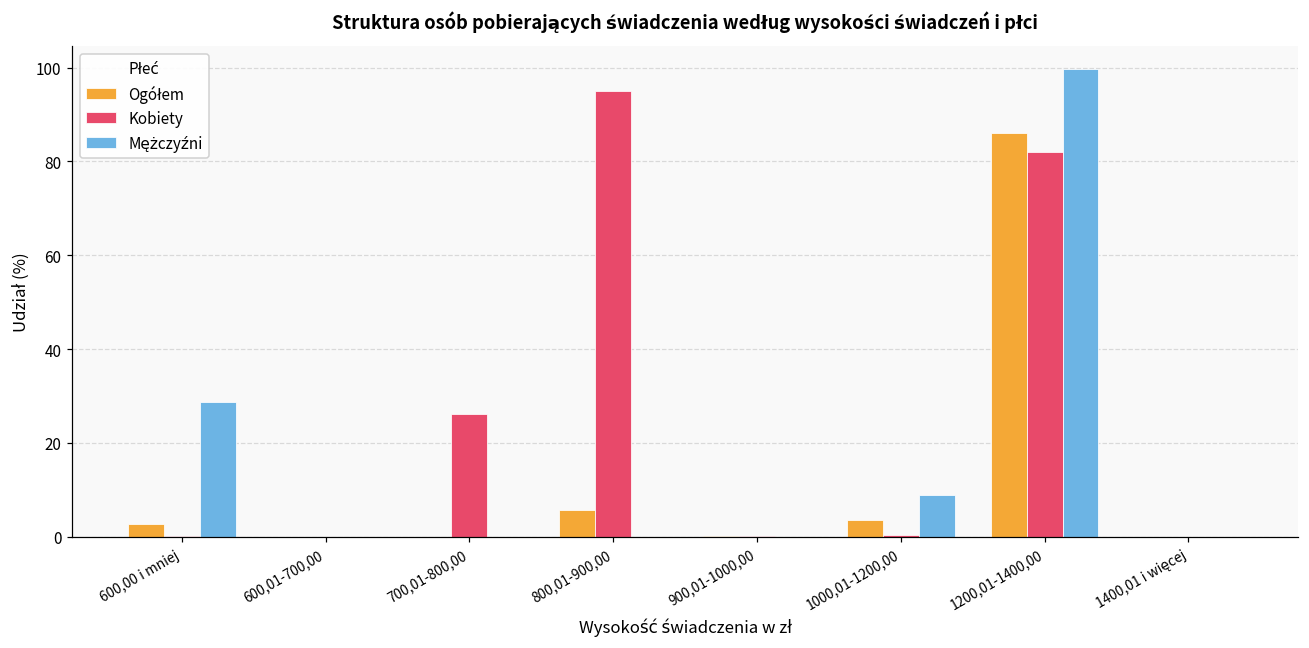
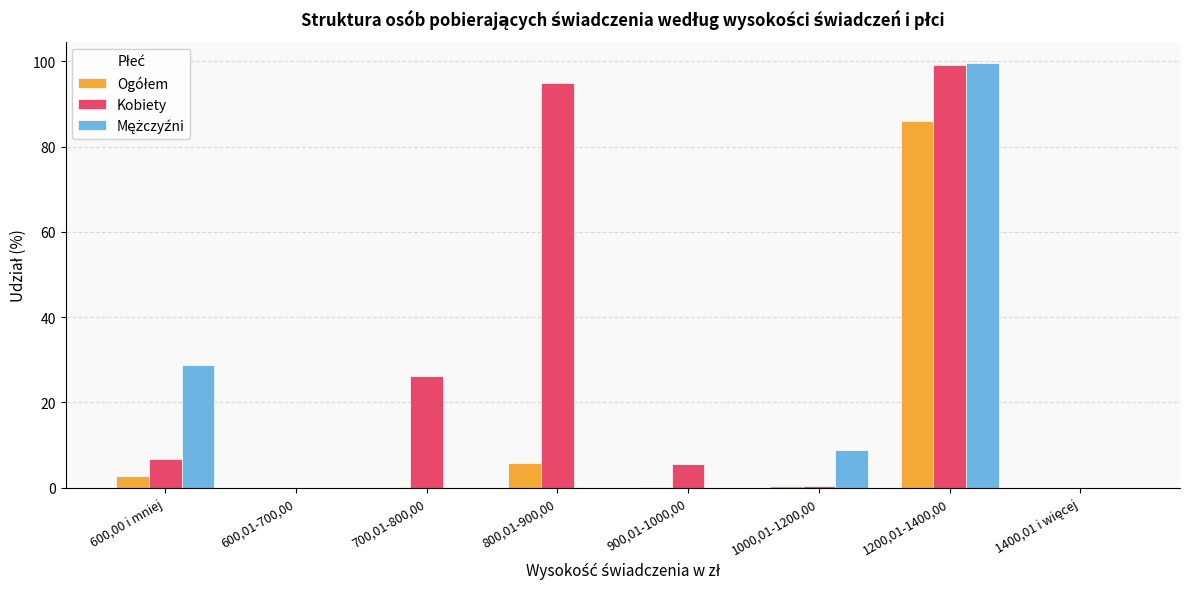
Kobiety, 600,00 i mniej: 0 -> 7
Kobiety, 900,01-1000,00: 0 -> 6
Ogółem, 1000,01-1200,00: 4 -> 0
Kobiety, 1200,01-1400,00: 82 -> 99
